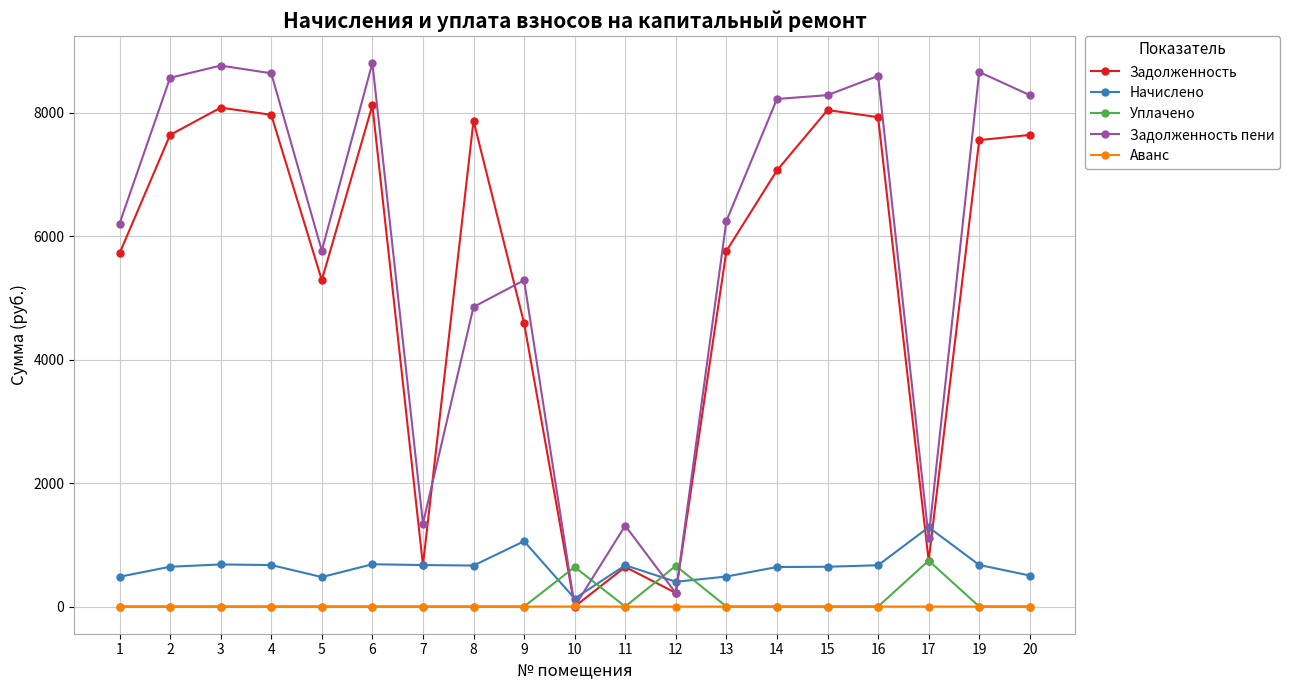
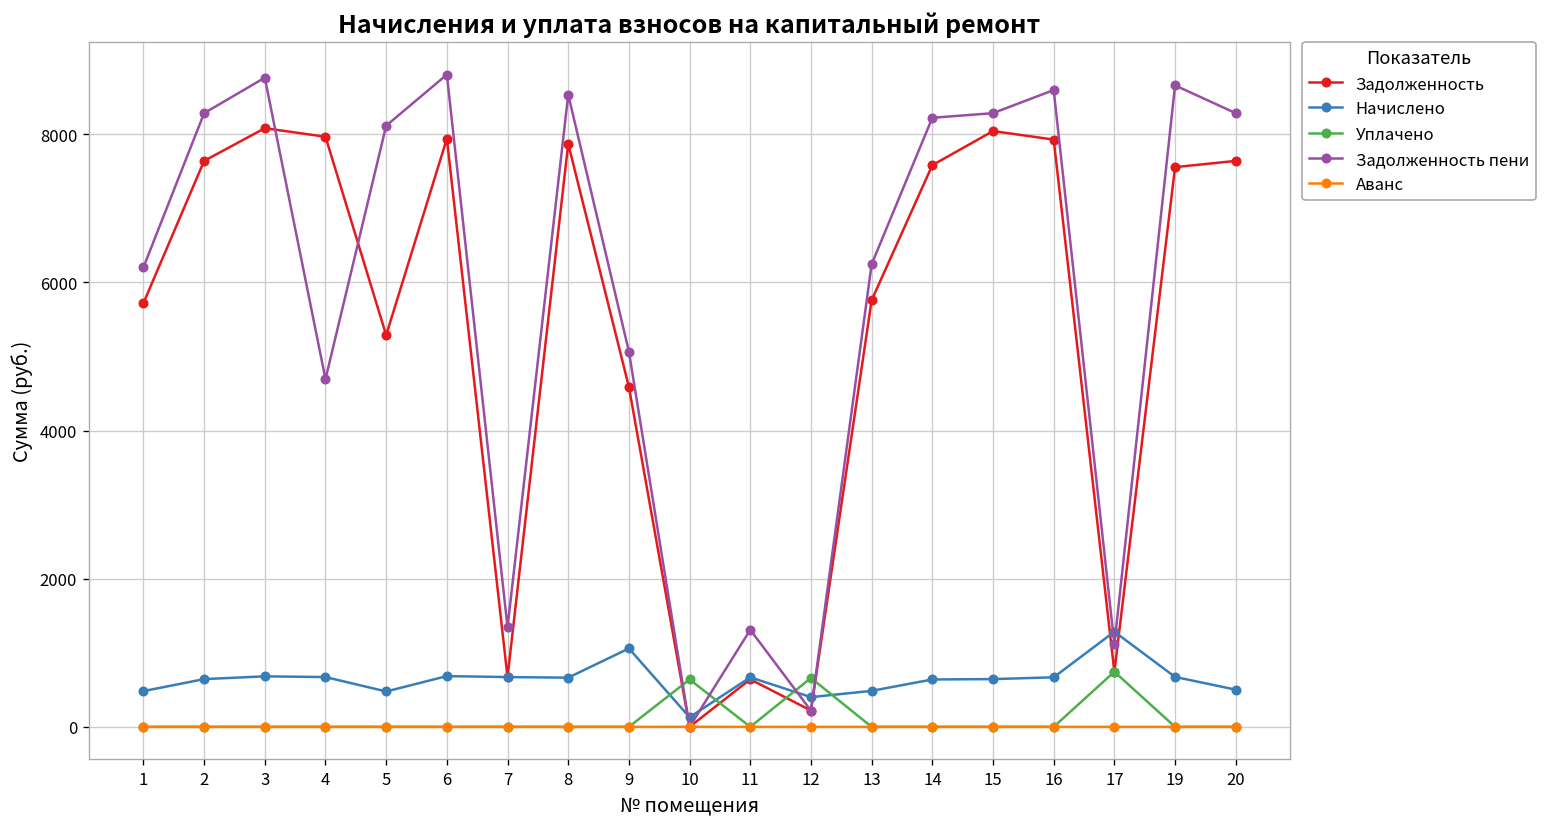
Задолженность пени, 2: 8600 -> 8300
Задолженность пени, 4: 8600 -> 4700
Задолженность пени, 5: 5800 -> 8100
Задолженность, 6: 8100 -> 7900
Задолженность пени, 8: 4900 -> 8500
Задолженность пени, 9: 5300 -> 5100
Задолженность, 14: 7100 -> 7600
